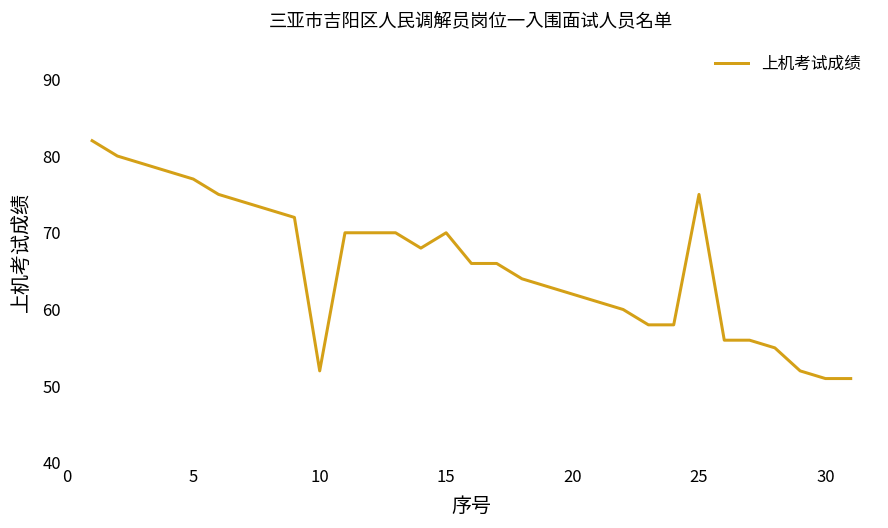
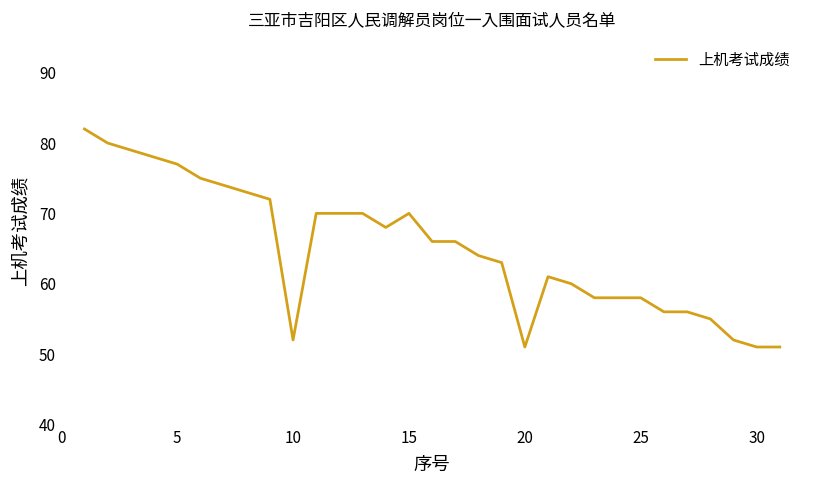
20: 62 -> 51
25: 75 -> 58
